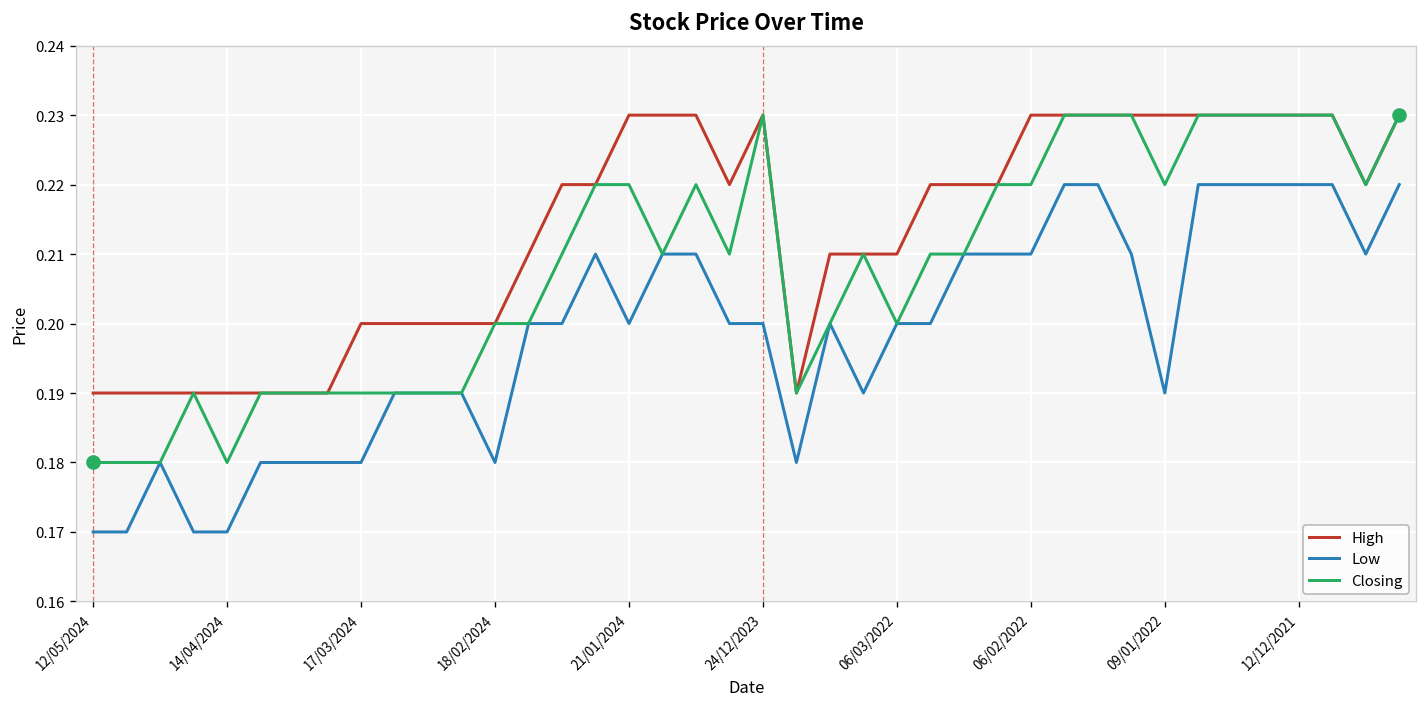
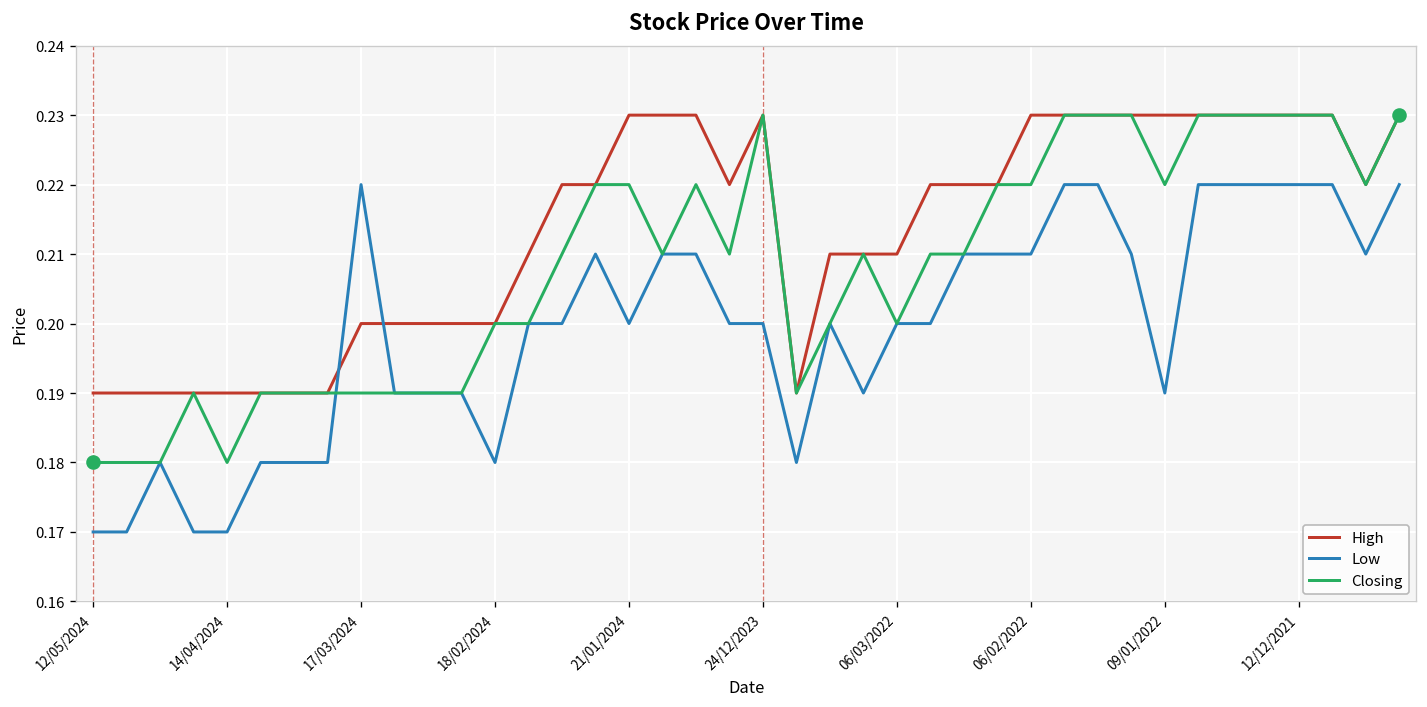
Low, 17/03/2024: 0.18 -> 0.22
